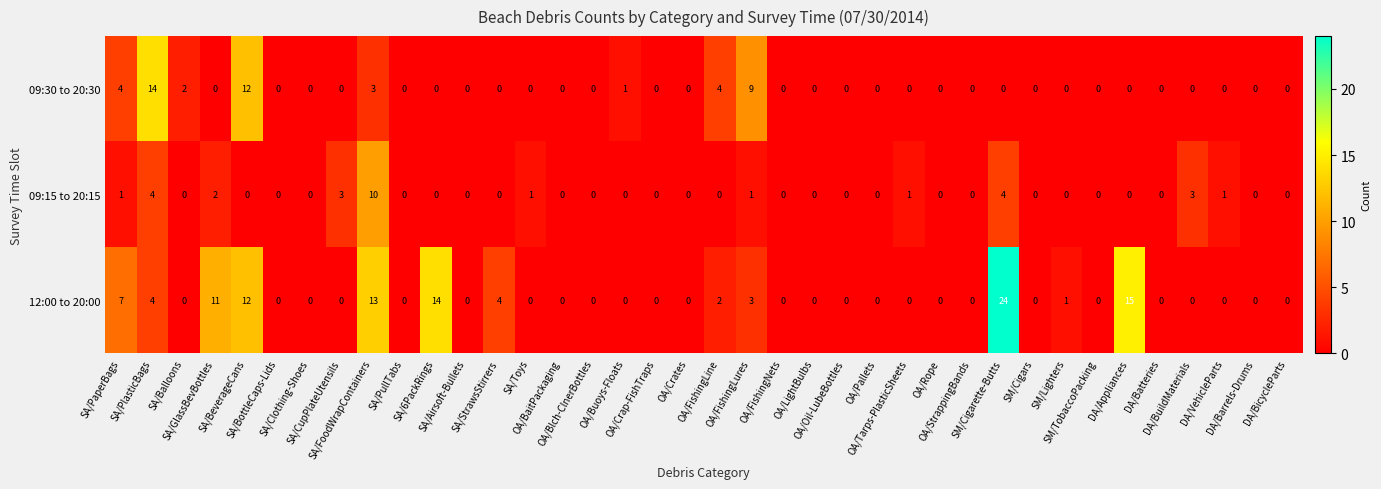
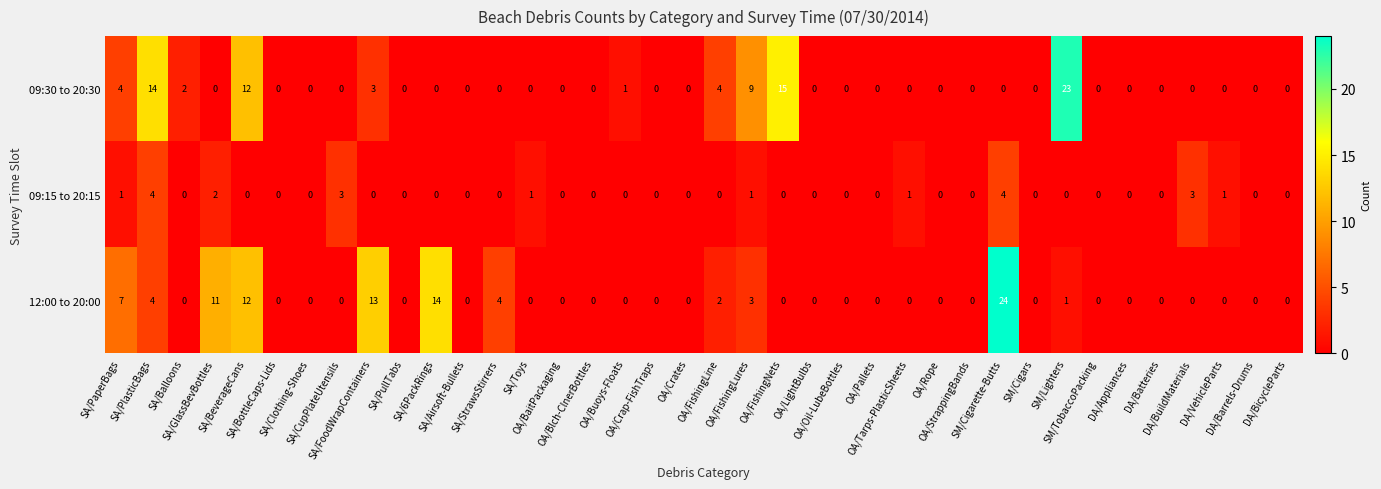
09:30 to 20:30, OA/FishingNets: 0 -> 15
09:30 to 20:30, SM/Lighters: 0 -> 23
09:15 to 20:15, SA/FoodWrapContainers: 10 -> 0
12:00 to 20:00, DA/Appliances: 15 -> 0
